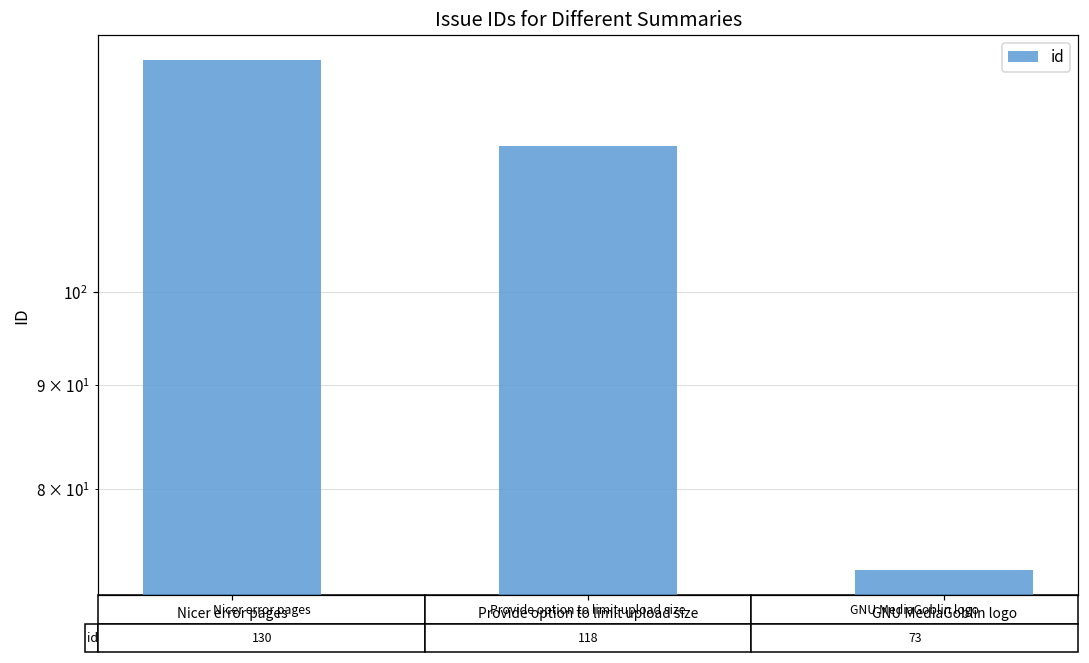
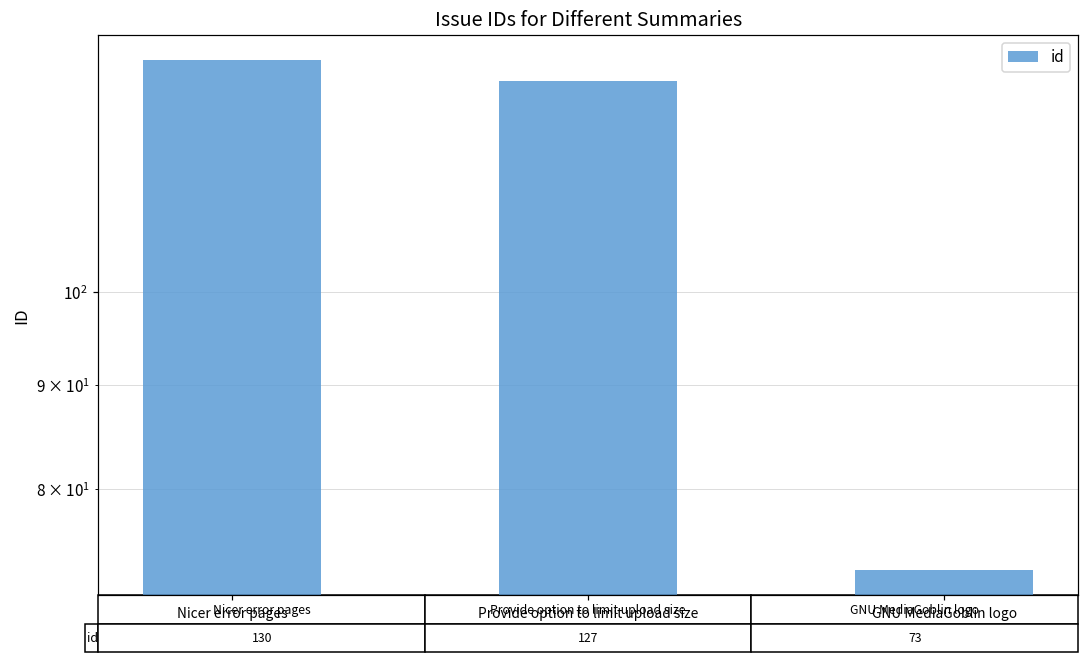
Provide option to limit upload size: 118 -> 127
